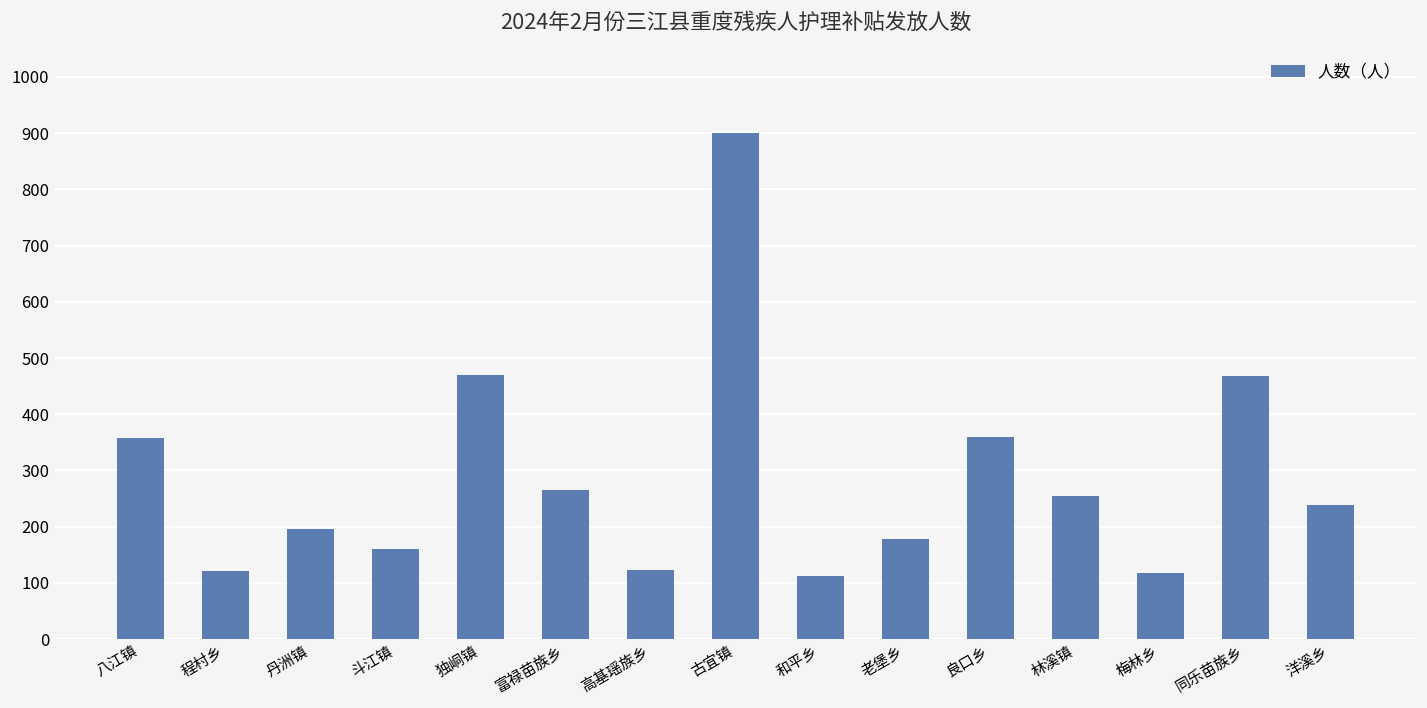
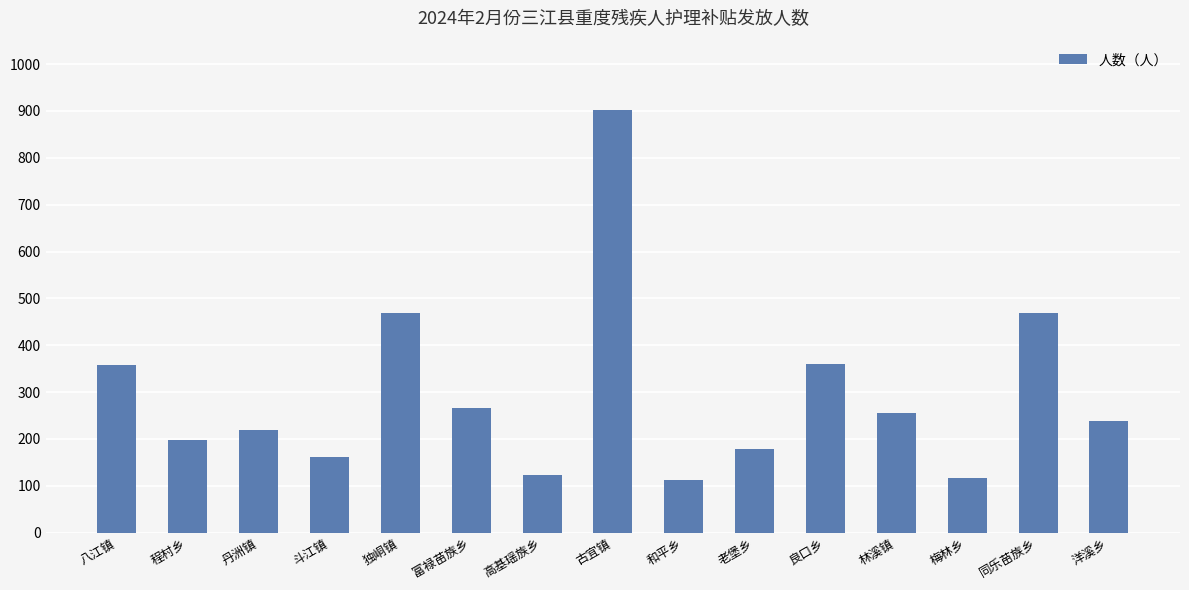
程村乡: 120 -> 200
丹洲镇: 200 -> 220
